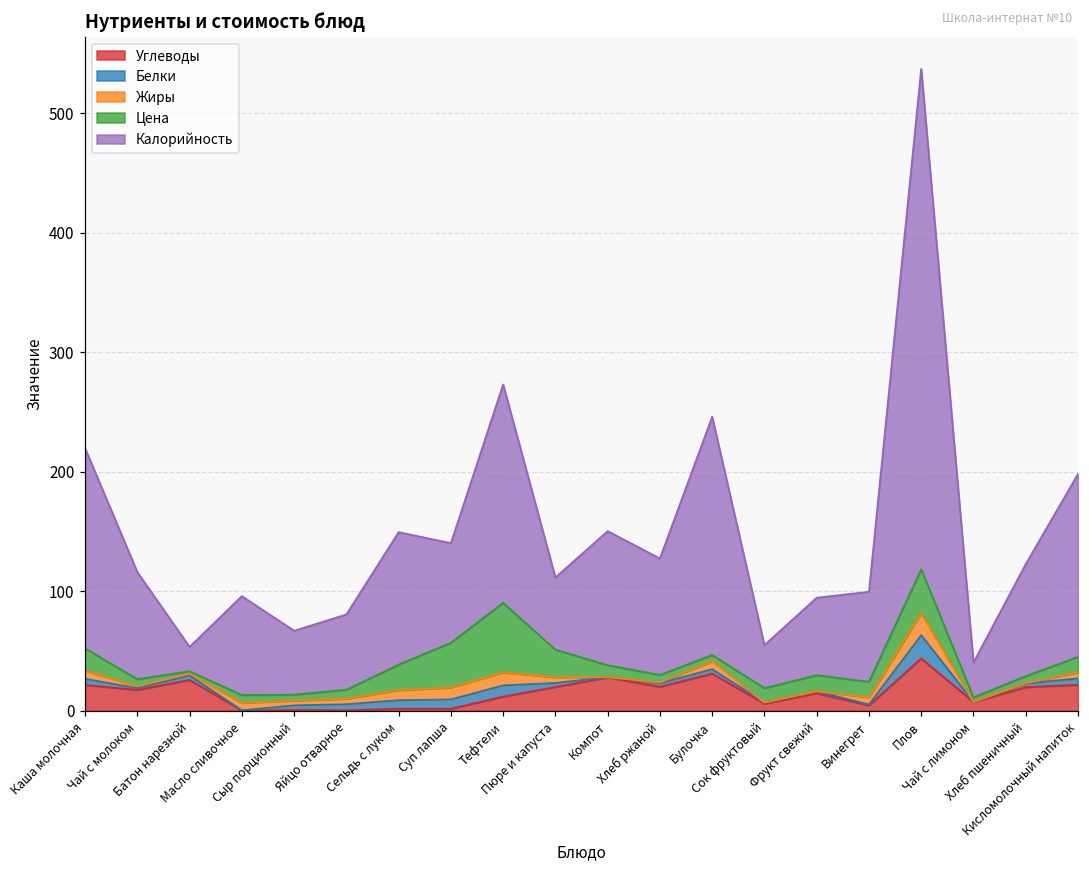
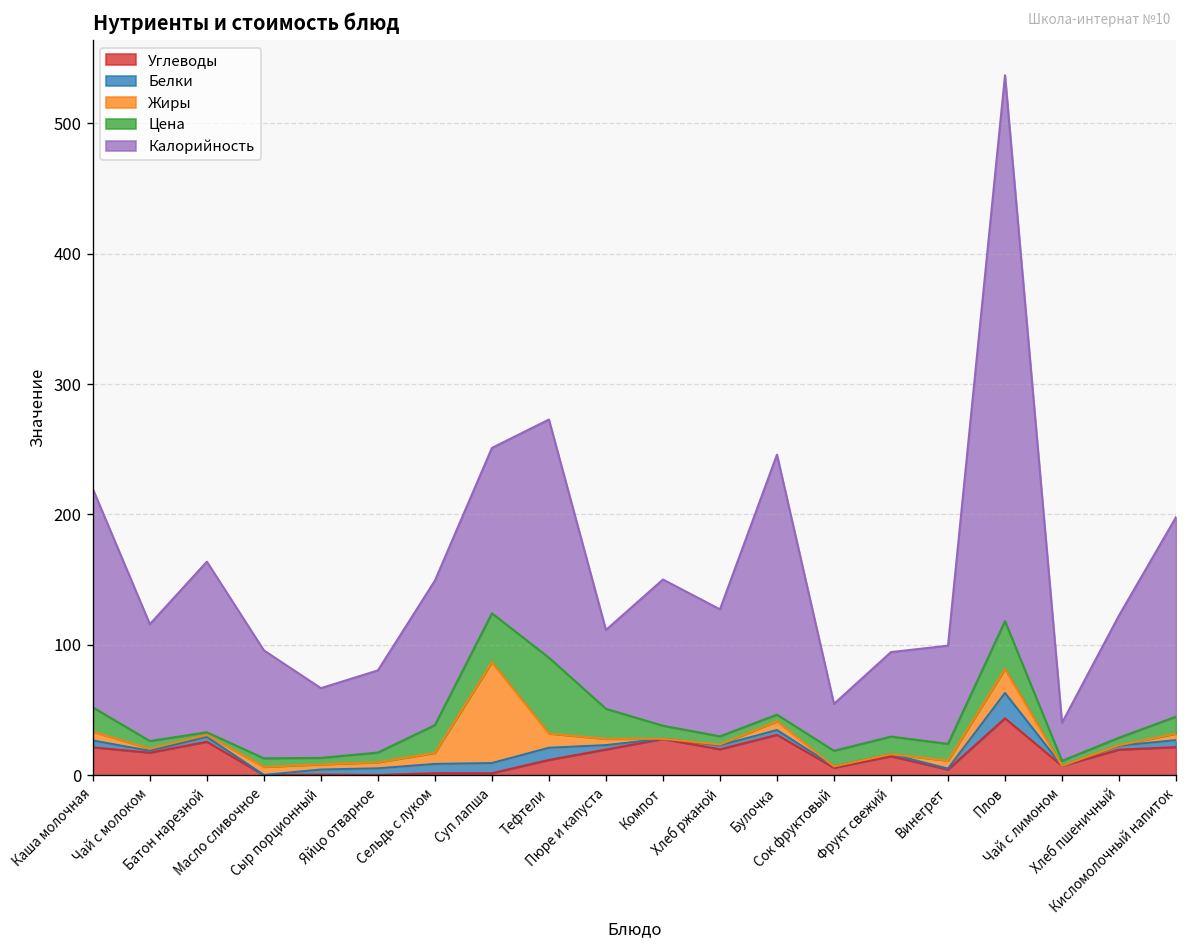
Калорийность, Батон нарезной: 20 -> 131
Жиры, Суп лапша: 10 -> 77
Калорийность, Суп лапша: 83 -> 127
